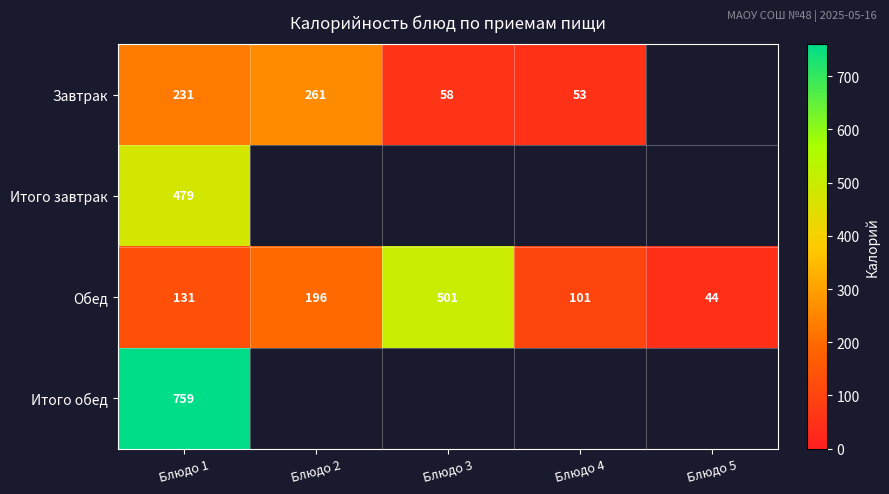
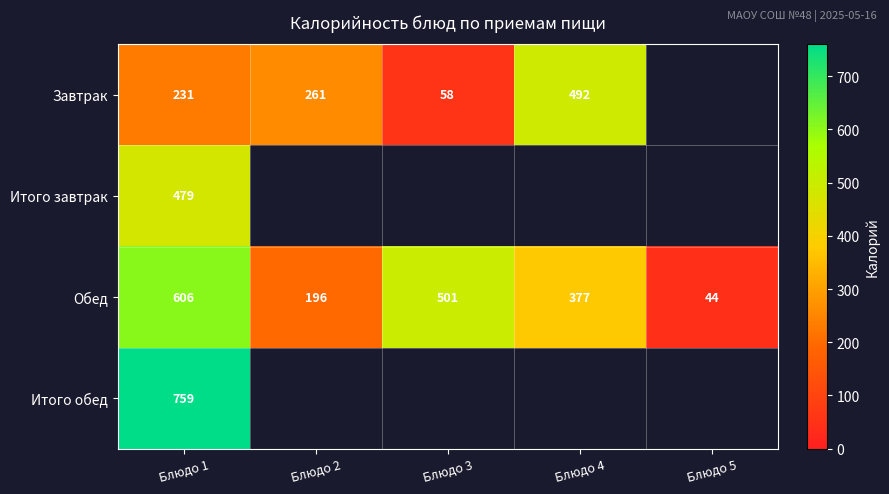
Завтрак, Блюдо 4: 53 -> 492
Обед, Блюдо 1: 131 -> 606
Обед, Блюдо 4: 101 -> 377
